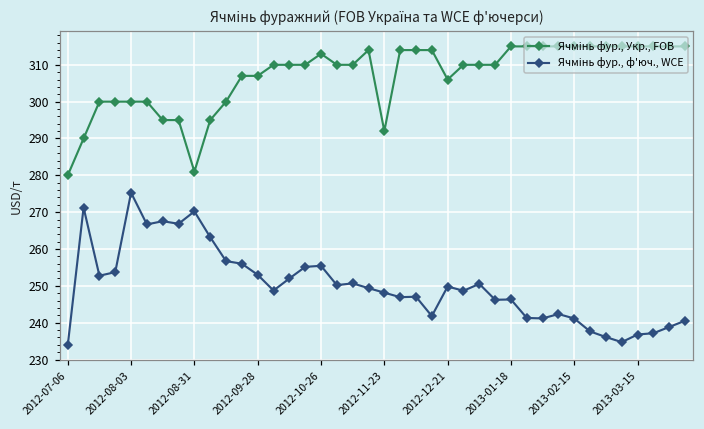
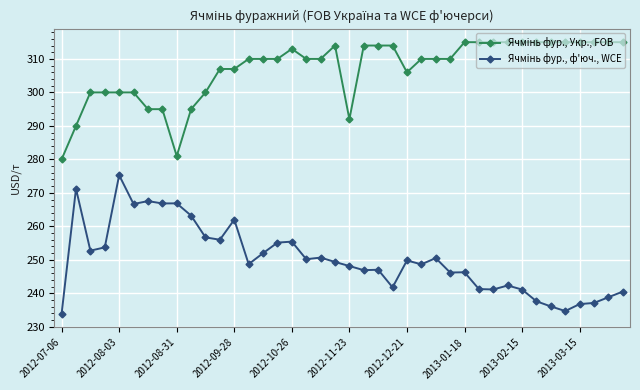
Ячмінь фур., ф'юч., WCE, 2012-08-31: 270 -> 267
Ячмінь фур., ф'юч., WCE, 2012-09-28: 253 -> 262
